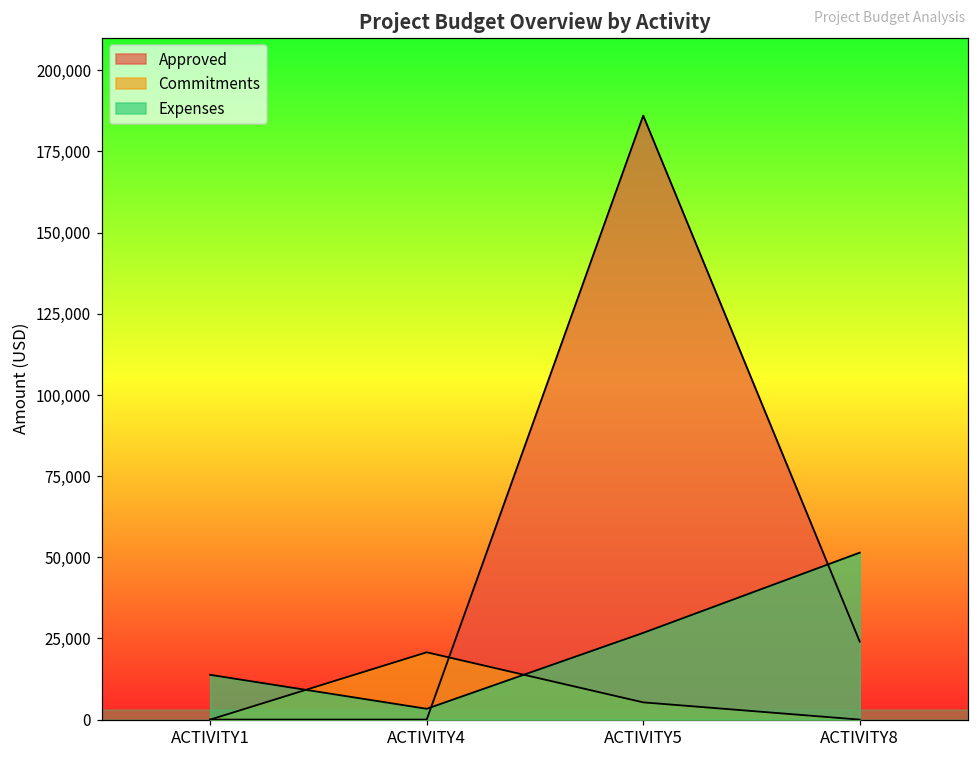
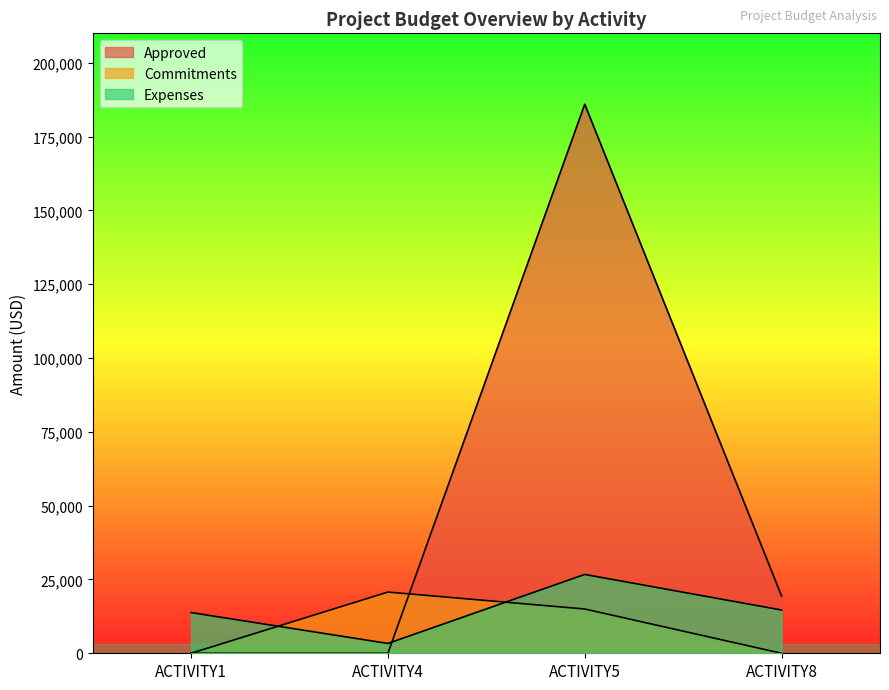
Commitments, ACTIVITY5: 5,000 -> 15,000
Approved, ACTIVITY8: 24,000 -> 19,000
Expenses, ACTIVITY8: 51,000 -> 15,000
